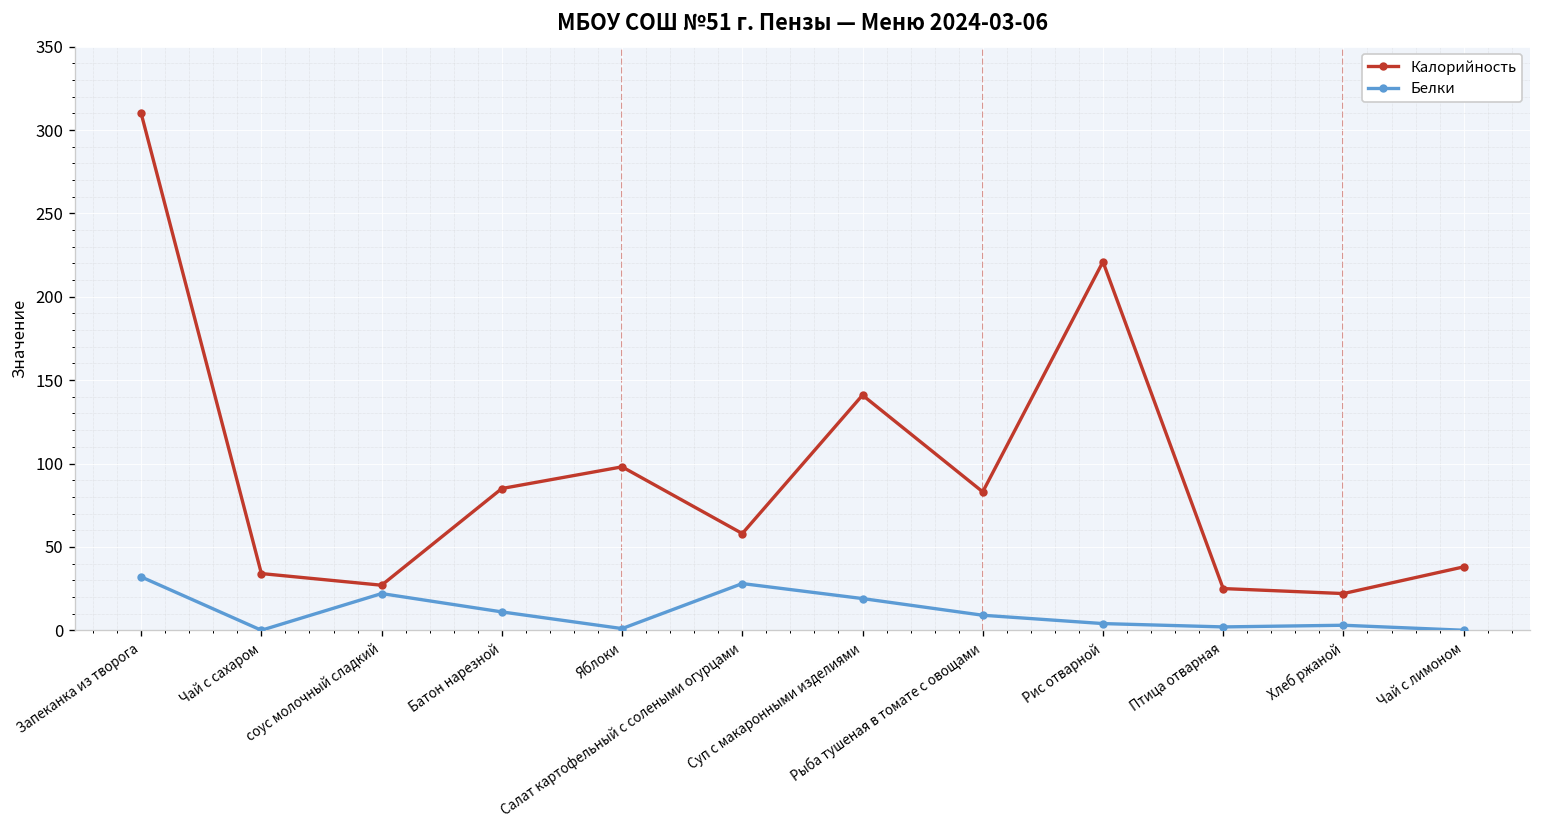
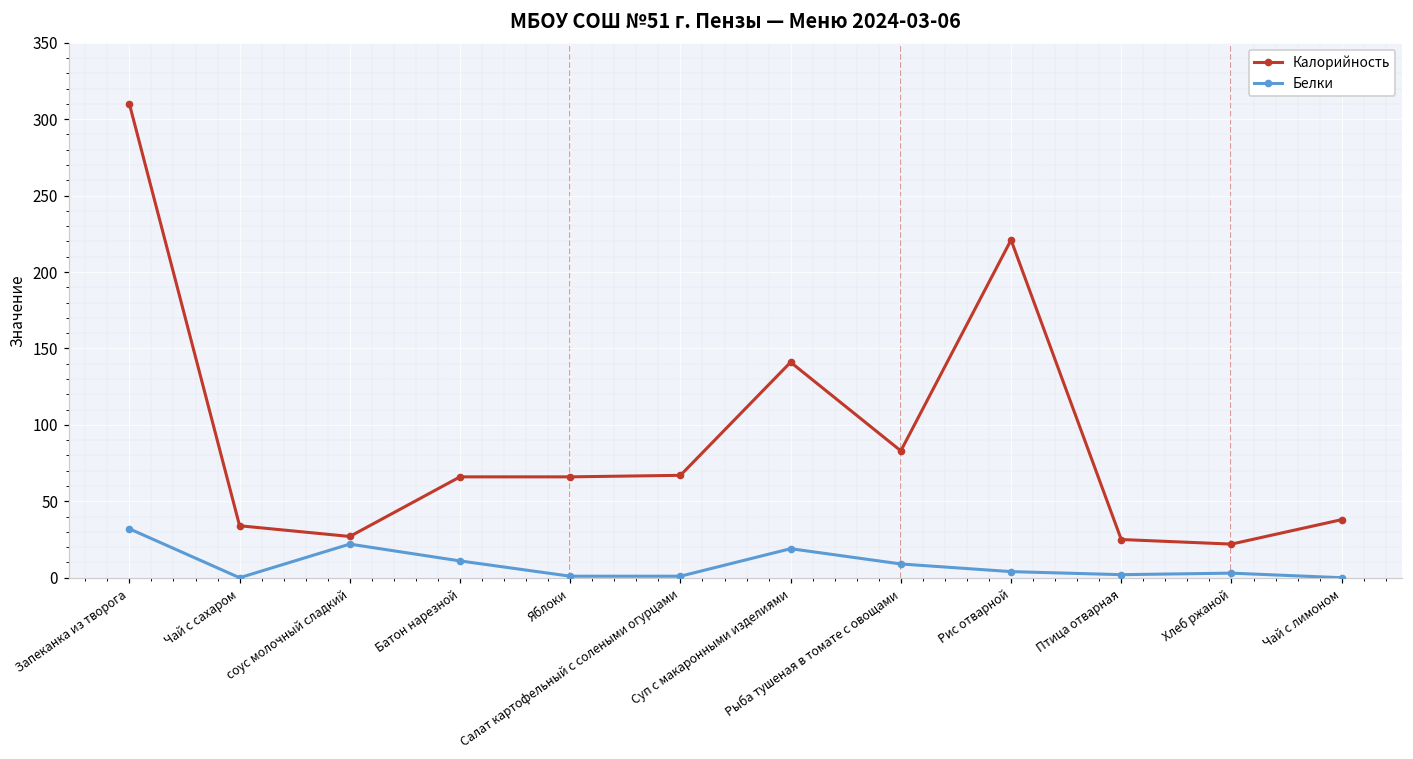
Калорийность, Батон нарезной: 85 -> 66
Калорийность, Яблоки: 98 -> 66
Калорийность, Салат картофельный с солеными огурцами: 58 -> 67
Белки, Салат картофельный с солеными огурцами: 28 -> 1
